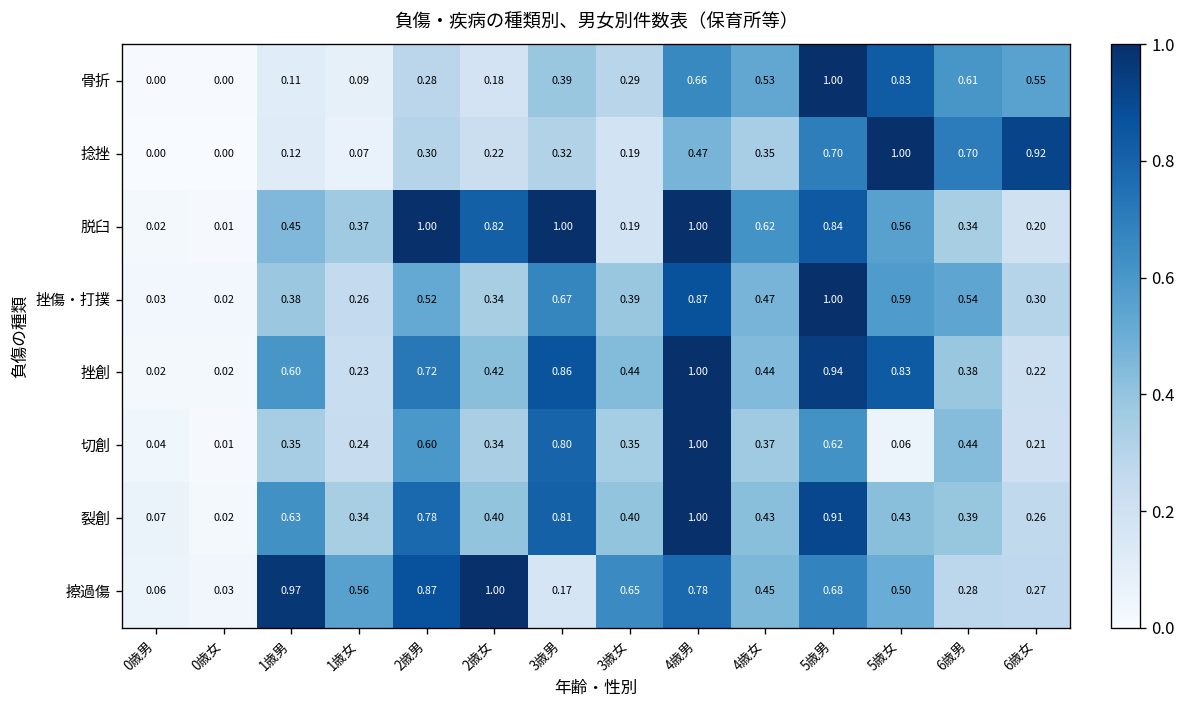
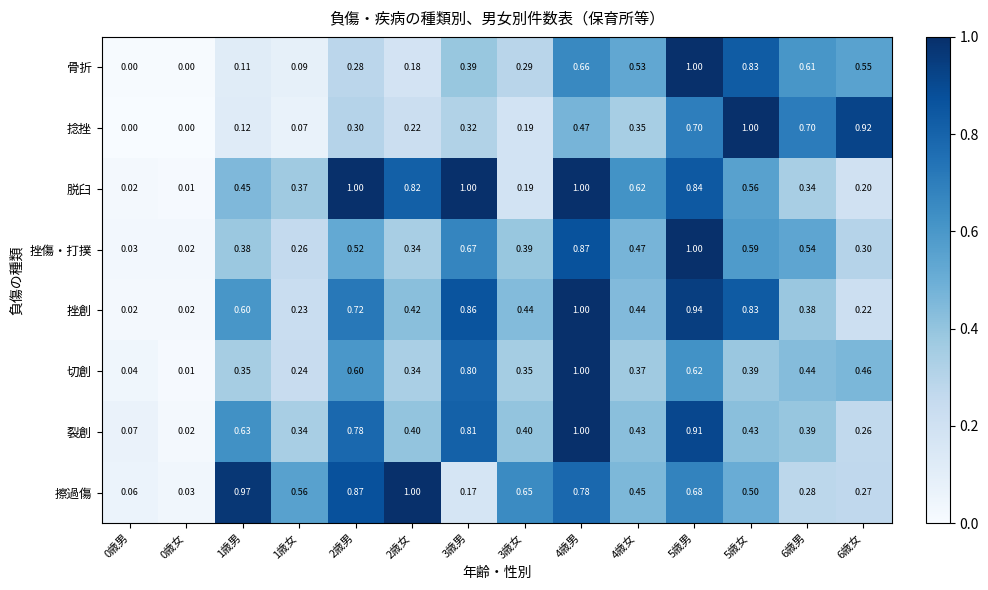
切創, 5歳女: 0.06 -> 0.39
切創, 6歳女: 0.21 -> 0.46
